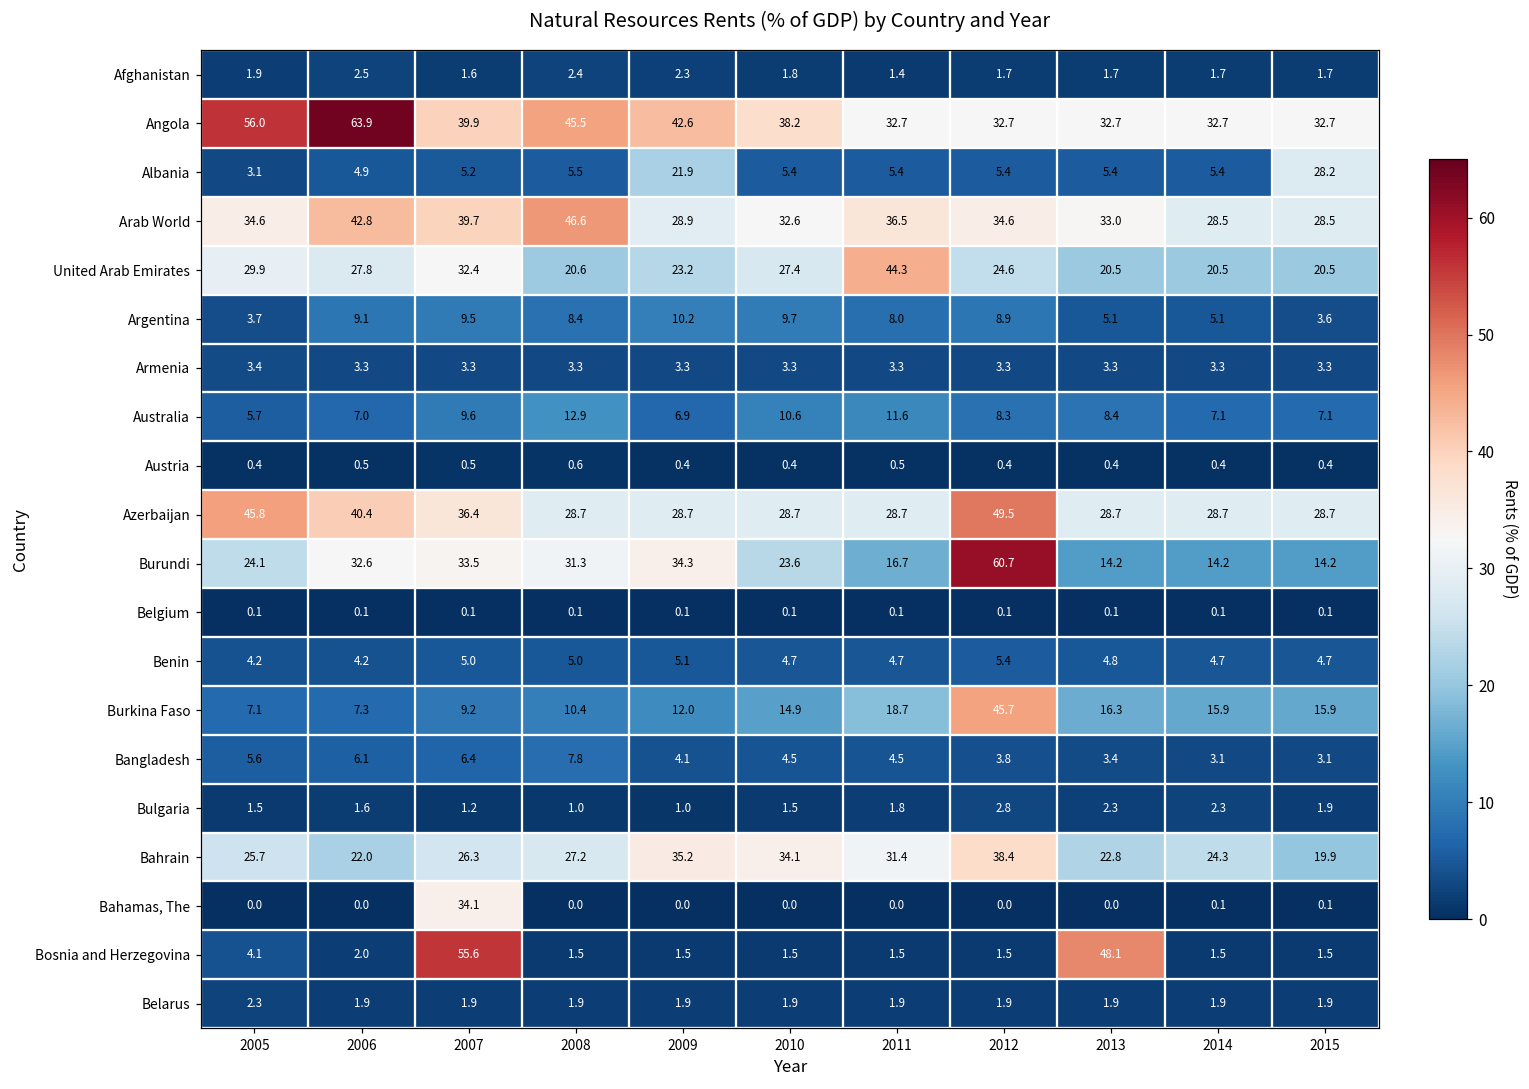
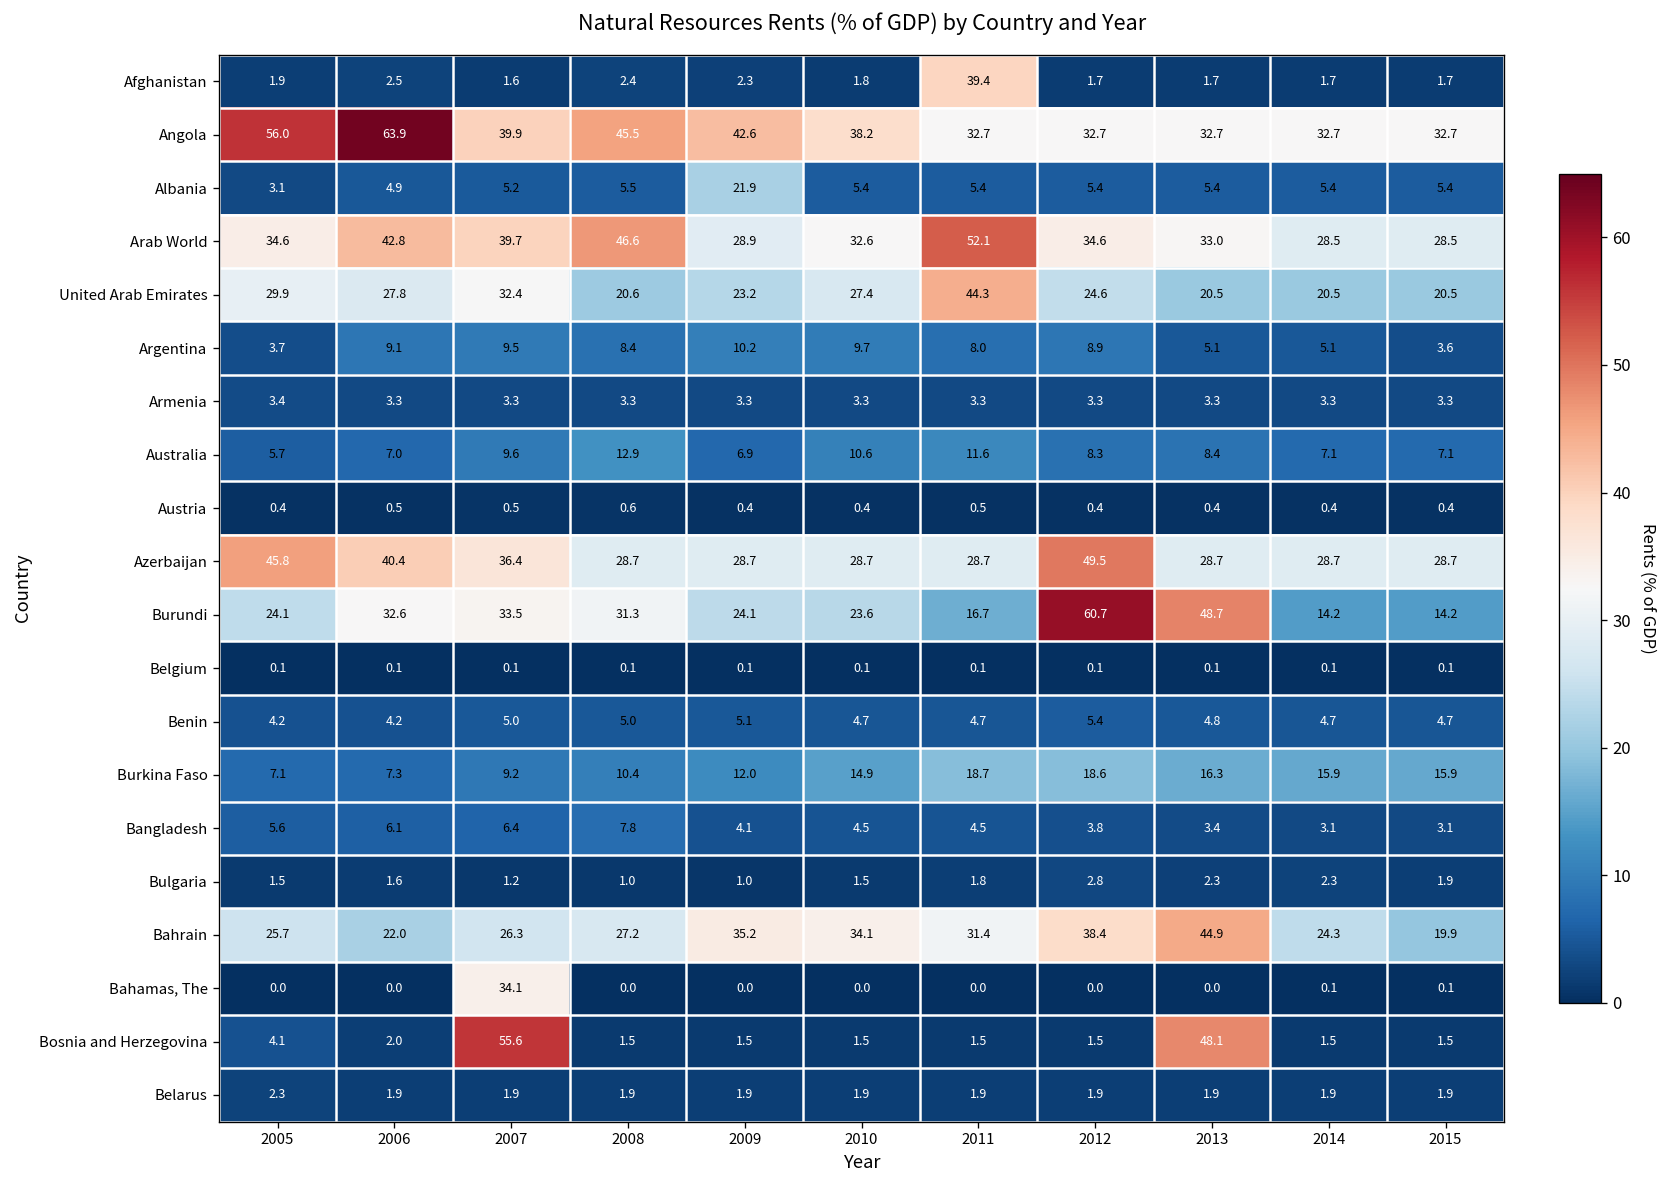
Afghanistan, 2011: 1.4 -> 39.4
Albania, 2015: 28.2 -> 5.4
Arab World, 2011: 36.5 -> 52.1
Burundi, 2009: 34.3 -> 24.1
Burundi, 2013: 14.2 -> 48.7
Burkina Faso, 2012: 45.7 -> 18.6
Bahrain, 2013: 22.8 -> 44.9
